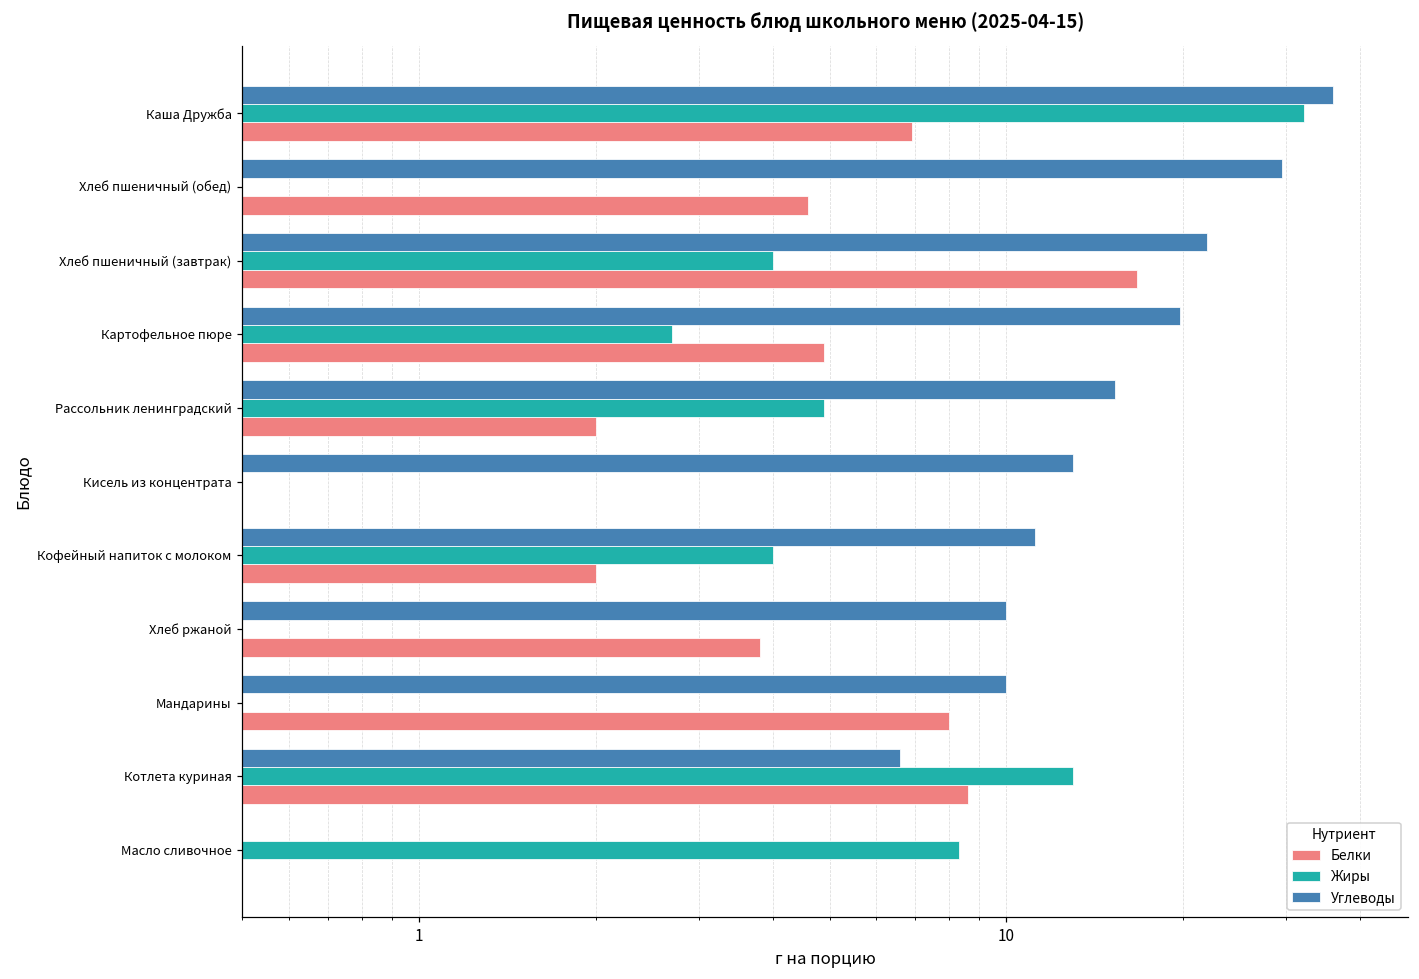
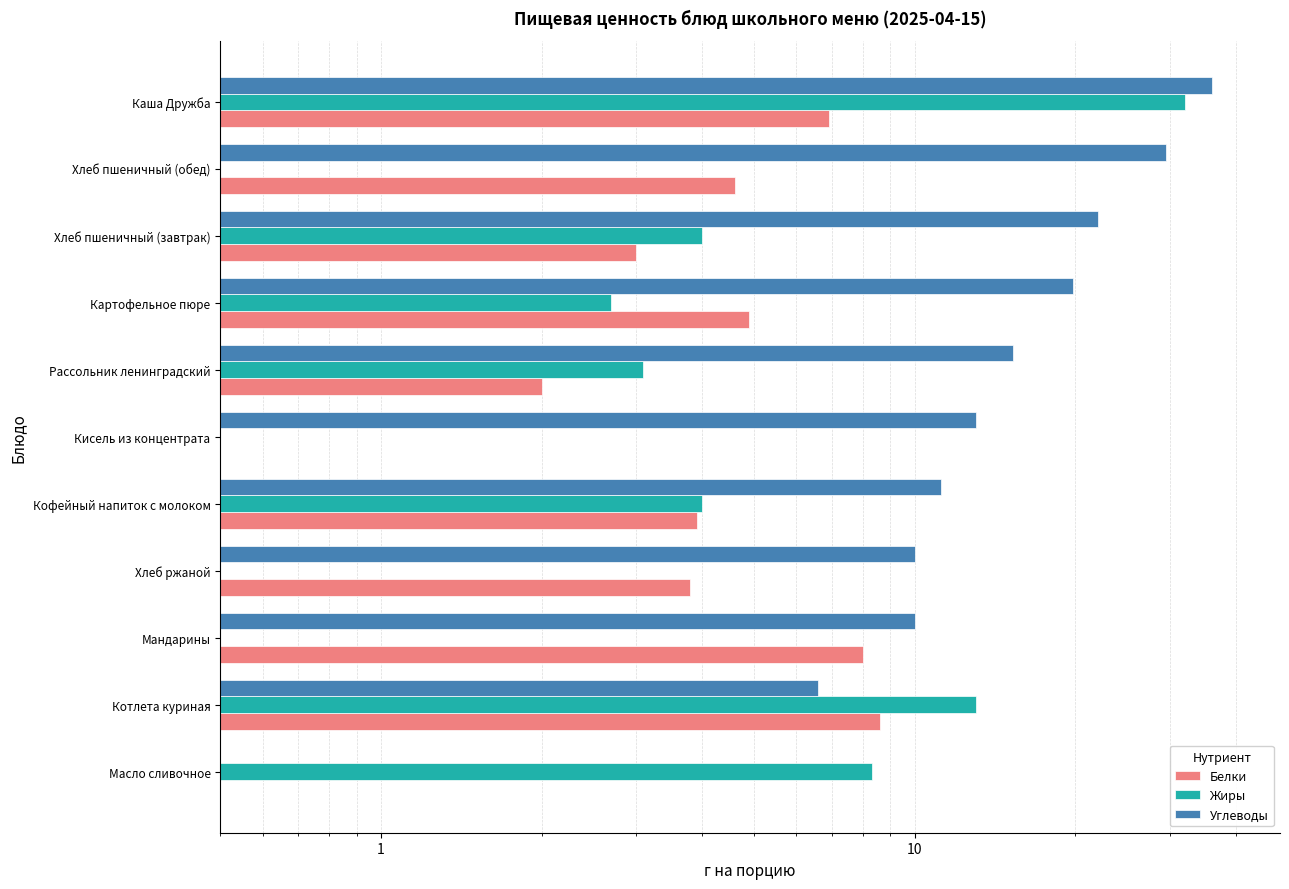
Белки, Хлеб пшеничный (завтрак): 16.7 -> 3.0
Жиры, Рассольник ленинградский: 4.9 -> 3.1
Белки, Кофейный напиток с молоком: 2.0 -> 3.9
